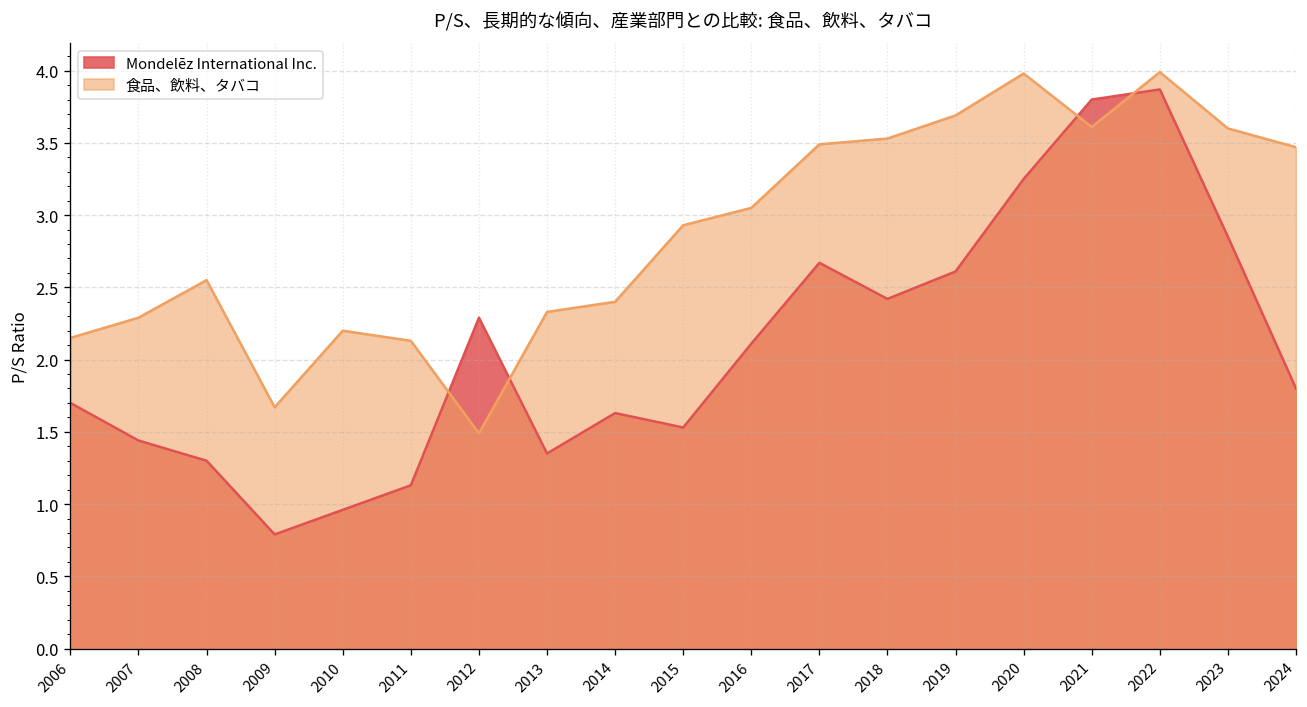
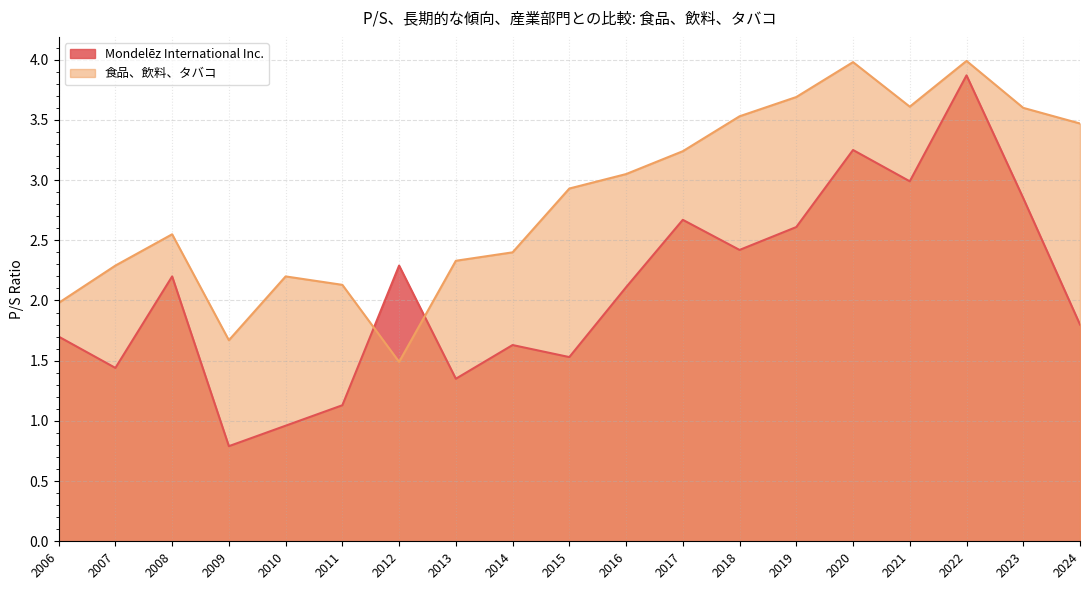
食品、飲料、タバコ, 2006: 2.15 -> 1.98
Mondelēz International Inc., 2008: 1.3 -> 2.2
食品、飲料、タバコ, 2017: 3.49 -> 3.24
Mondelēz International Inc., 2021: 3.80 -> 2.99
